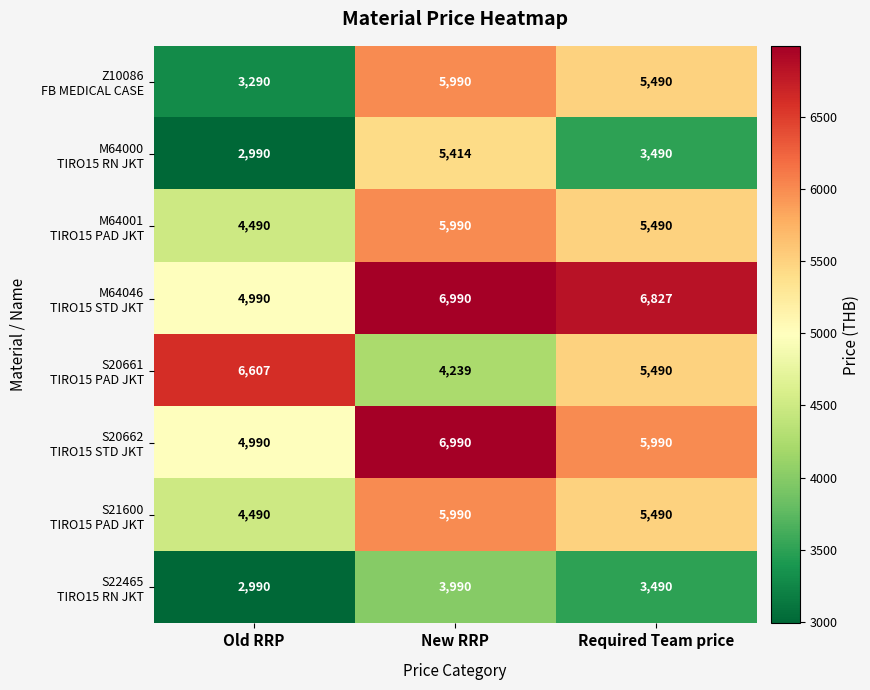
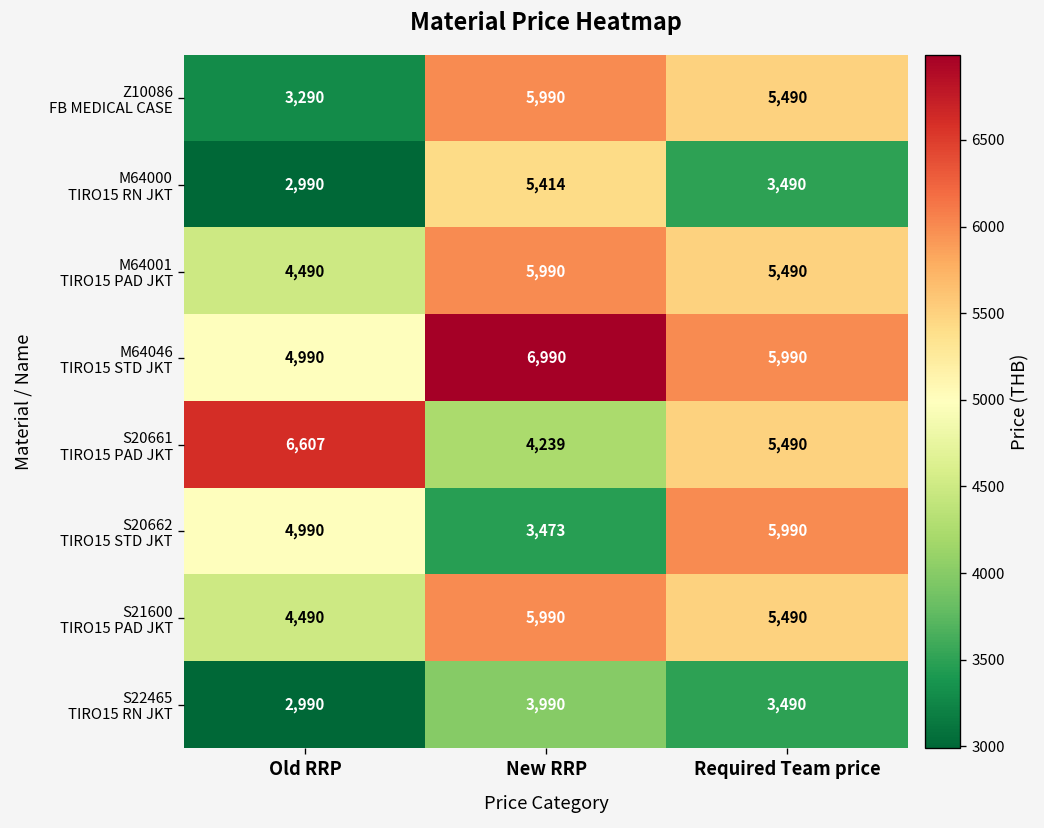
M64046 TIRO15 STD JKT, Required Team price: 6,827 -> 5,990
S20662 TIRO15 STD JKT, New RRP: 6,990 -> 3,473
